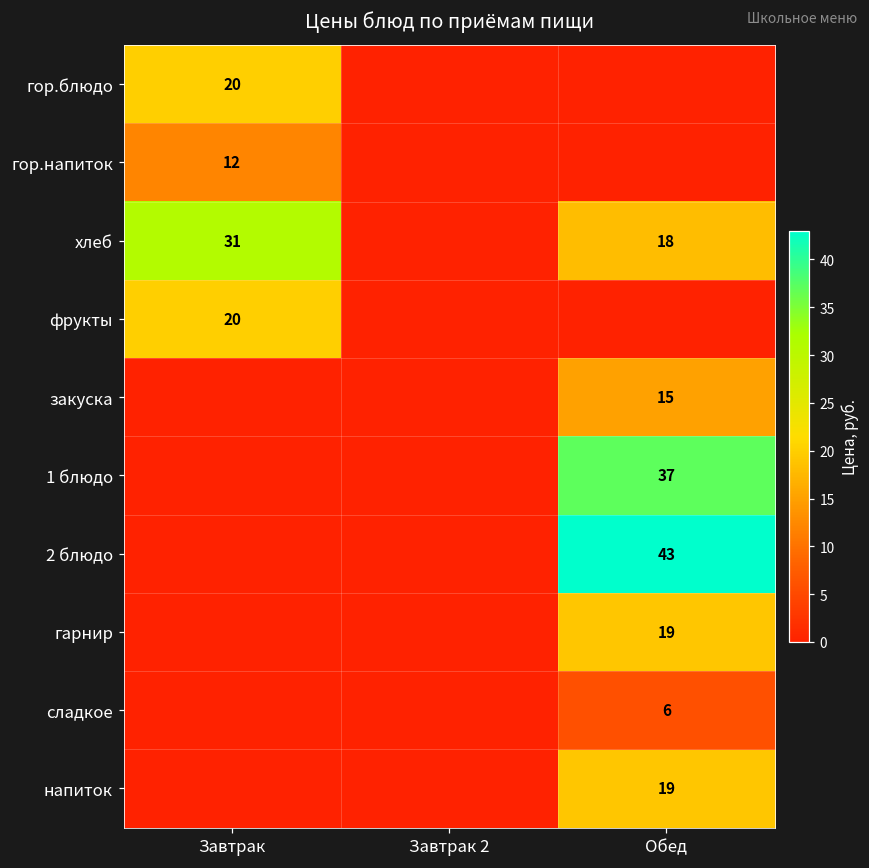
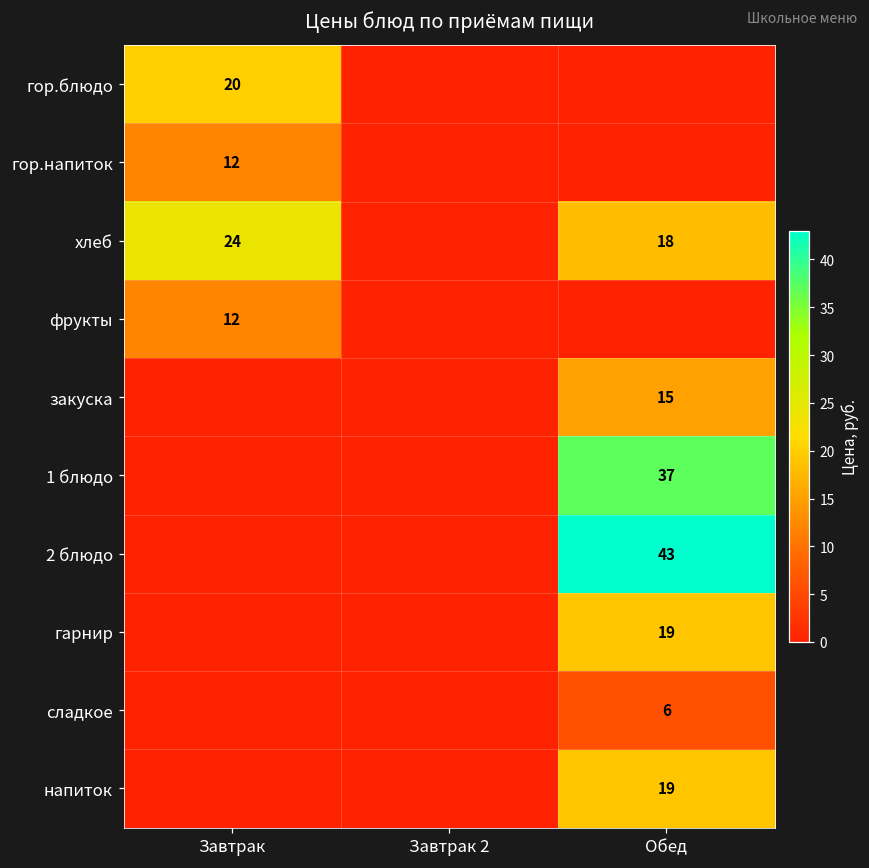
хлеб, Завтрак: 31 -> 24
фрукты, Завтрак: 20 -> 12
